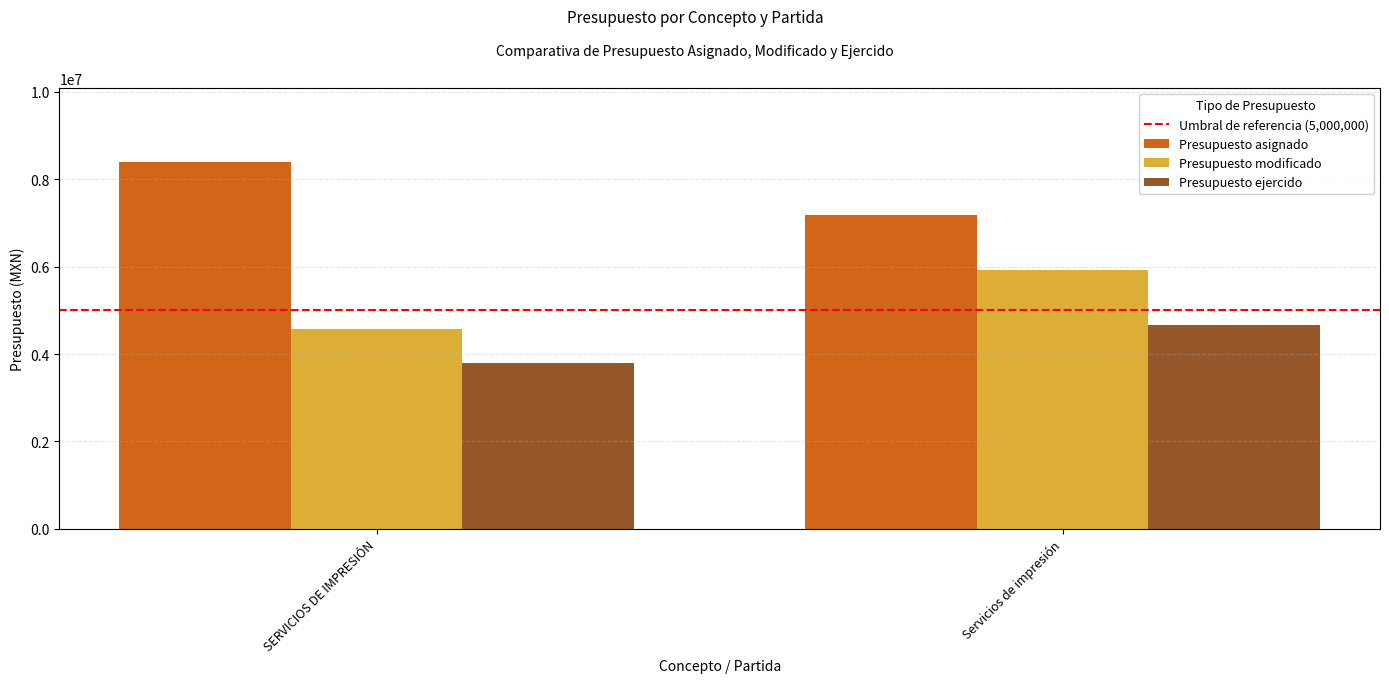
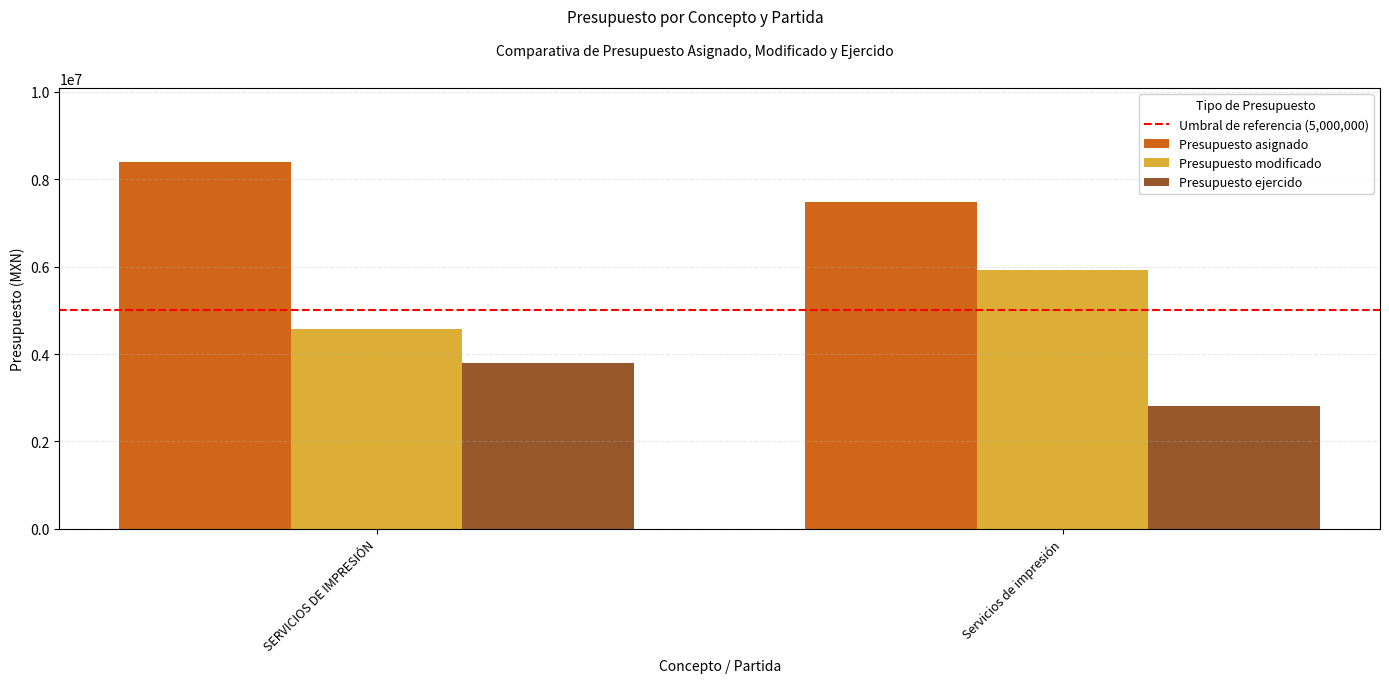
Presupuesto asignado, Servicios de impresión: 7200000 -> 7500000
Presupuesto ejercido, Servicios de impresión: 4700000 -> 2800000
